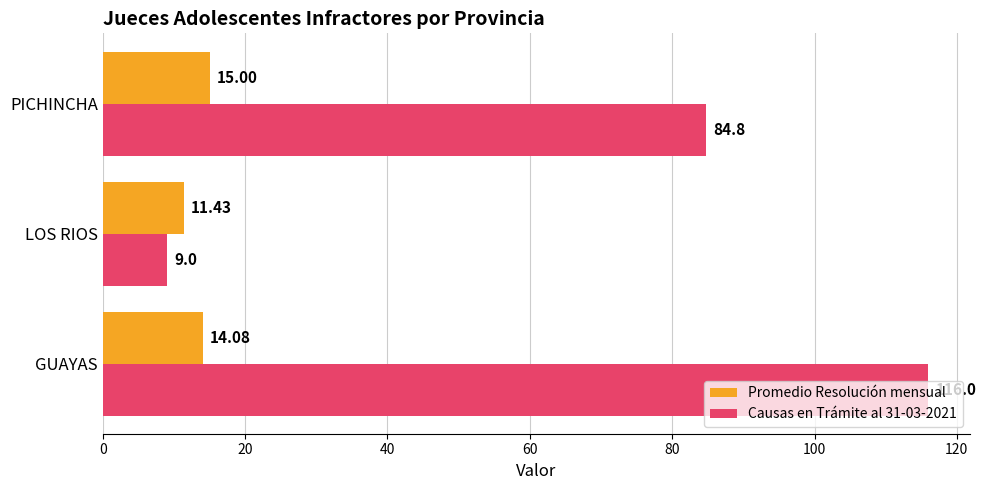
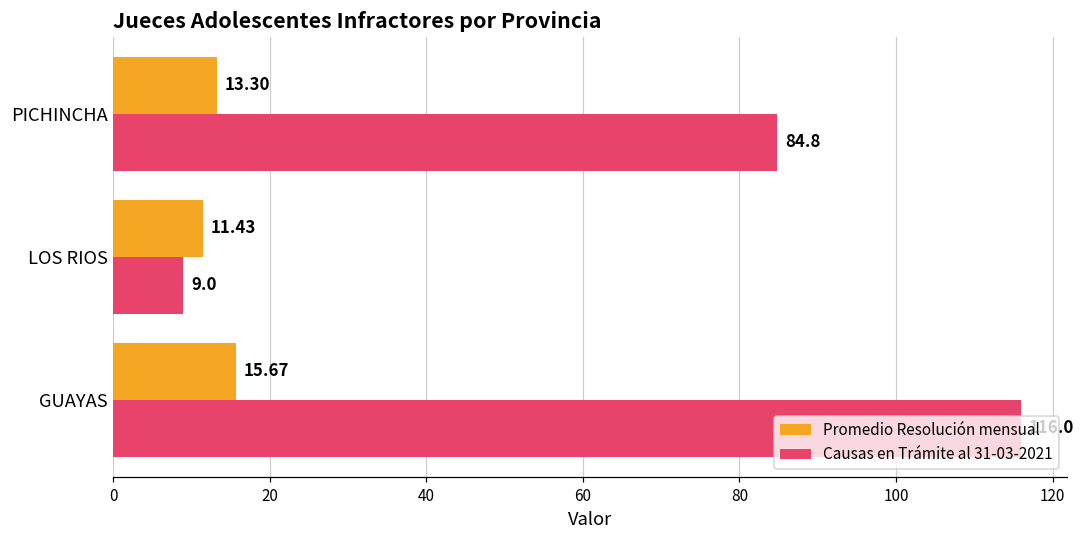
Promedio Resolución mensual, PICHINCHA: 15.00 -> 13.30
Promedio Resolución mensual, GUAYAS: 14.08 -> 15.67
